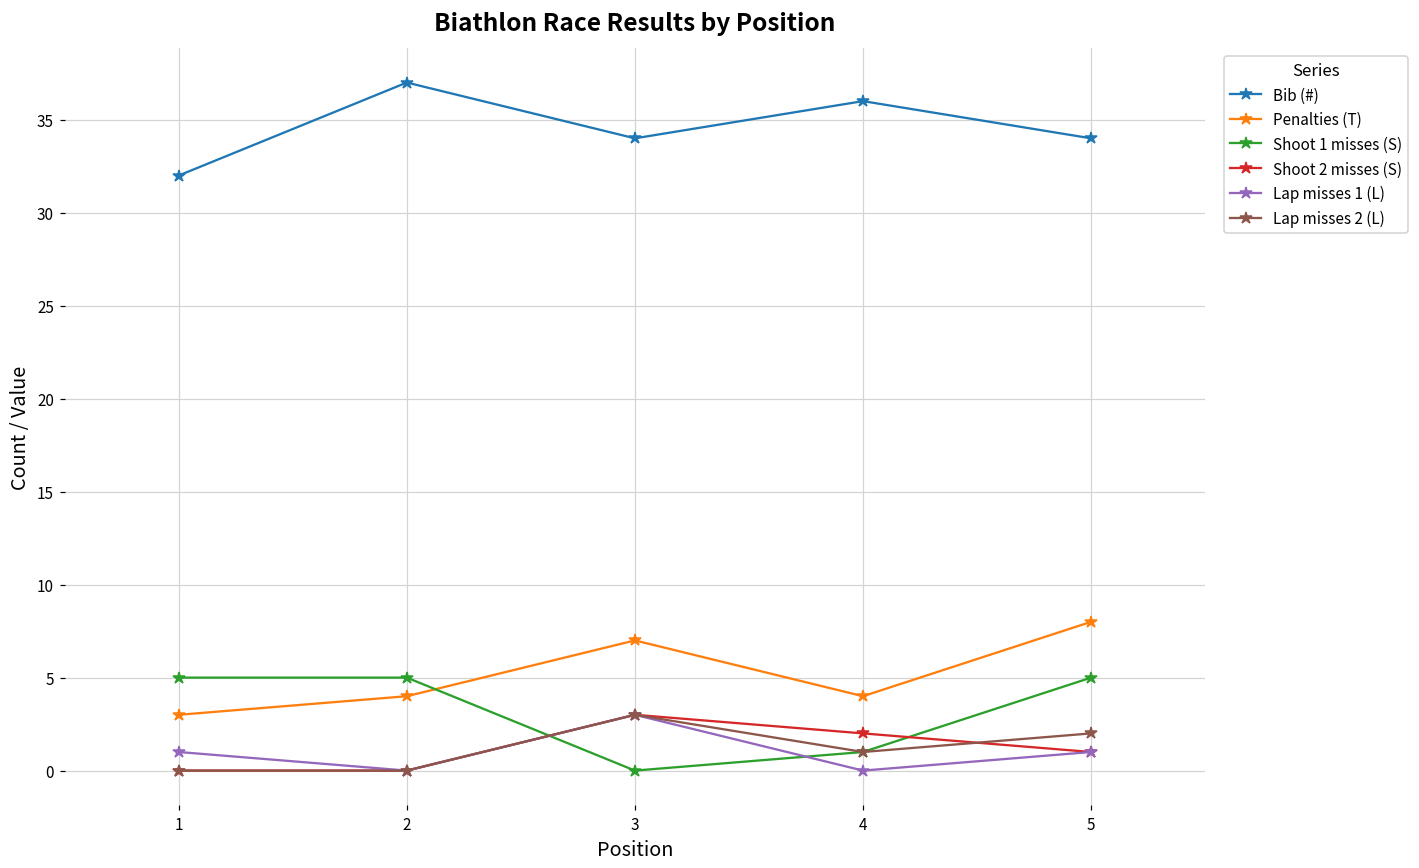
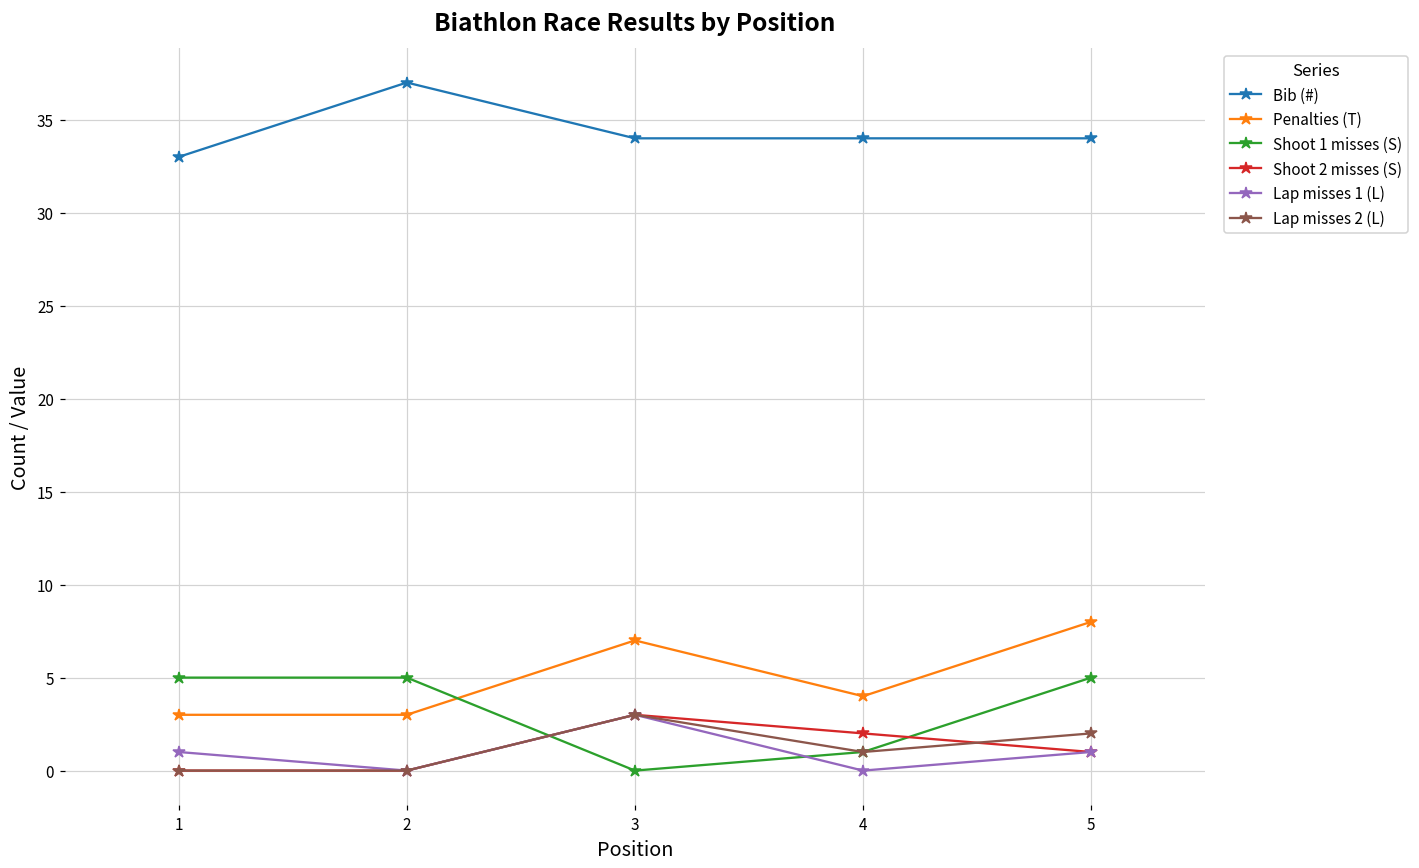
Bib (#), 1: 32 -> 33
Penalties (T), 2: 4 -> 3
Bib (#), 4: 36 -> 34
